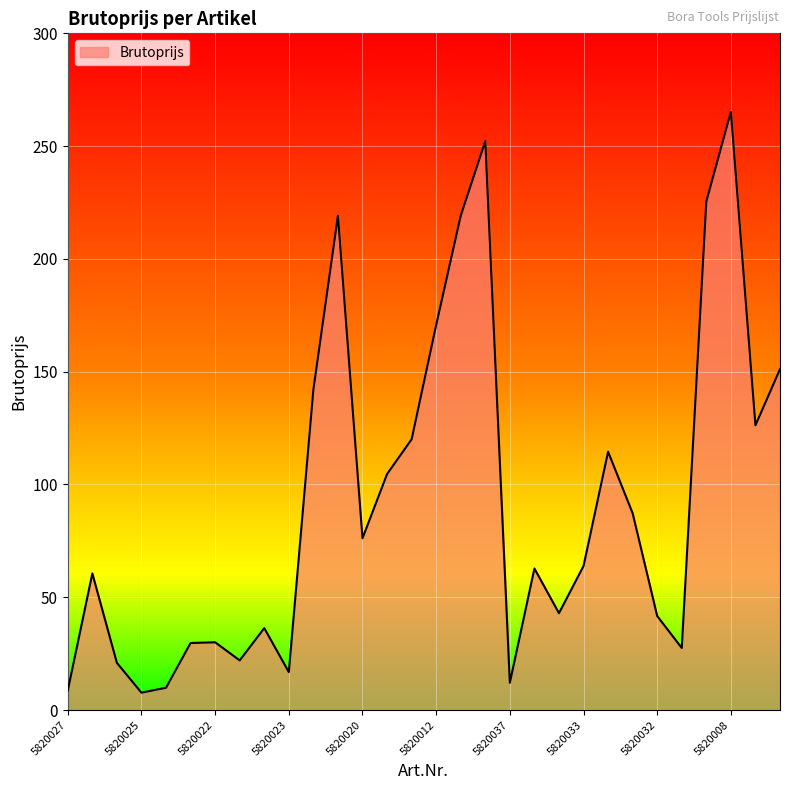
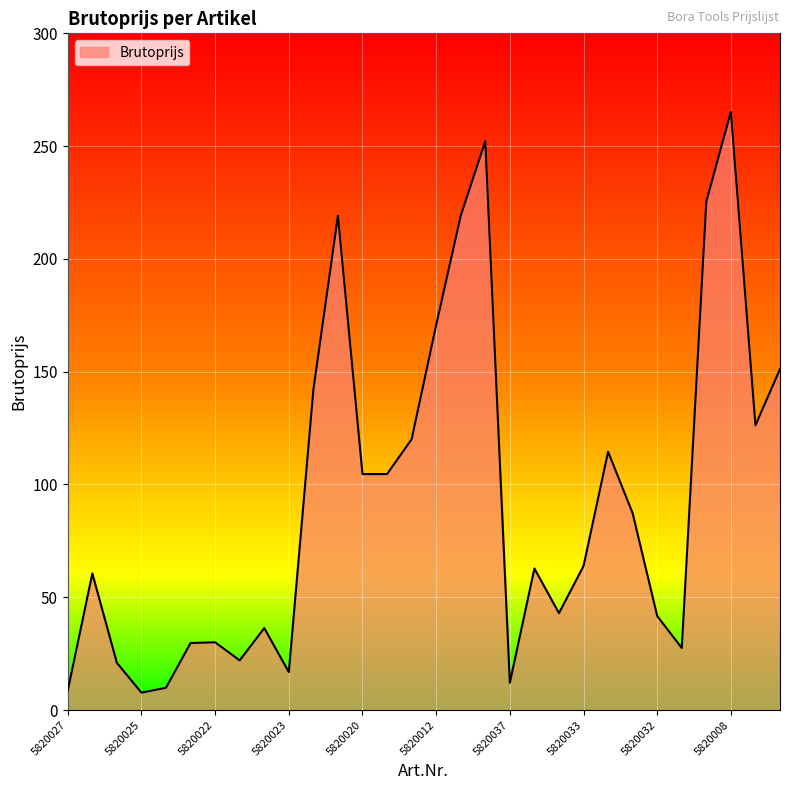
5820020: 76 -> 105
